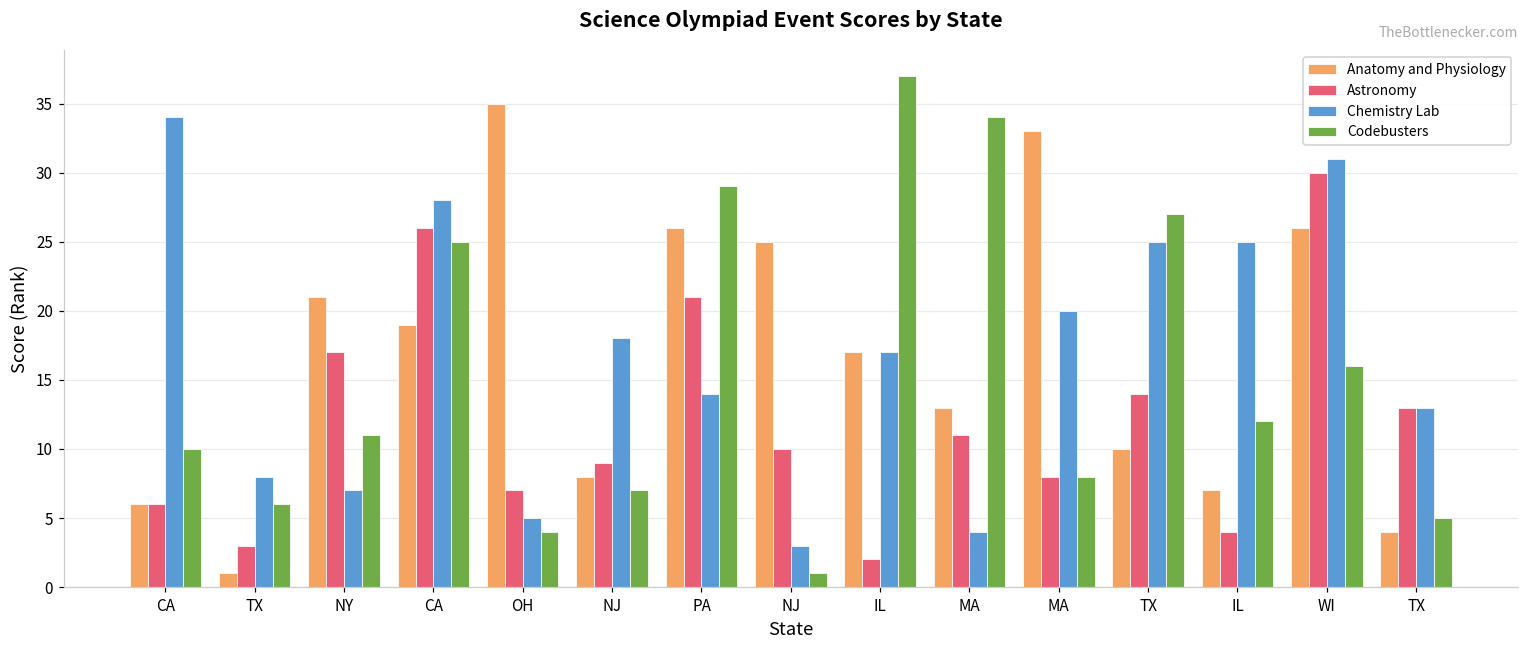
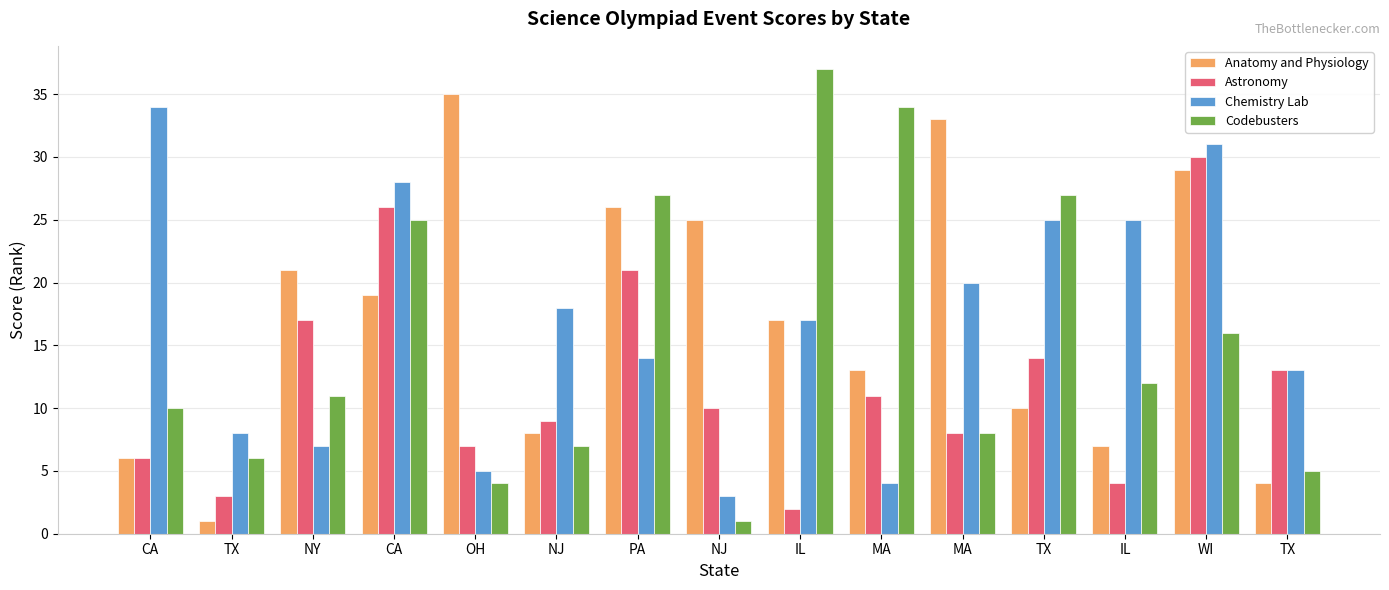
Codebusters, PA: 29 -> 27
Anatomy and Physiology, WI: 26 -> 29
